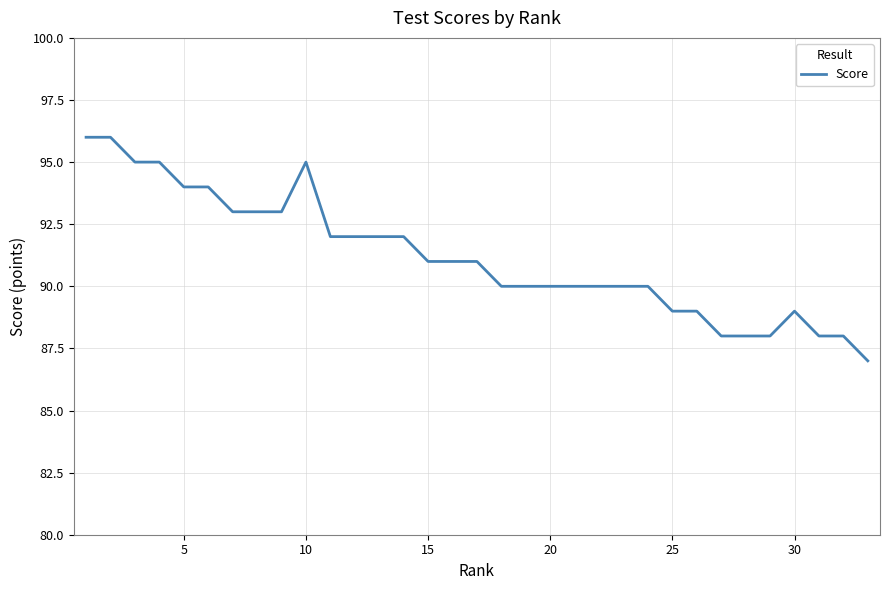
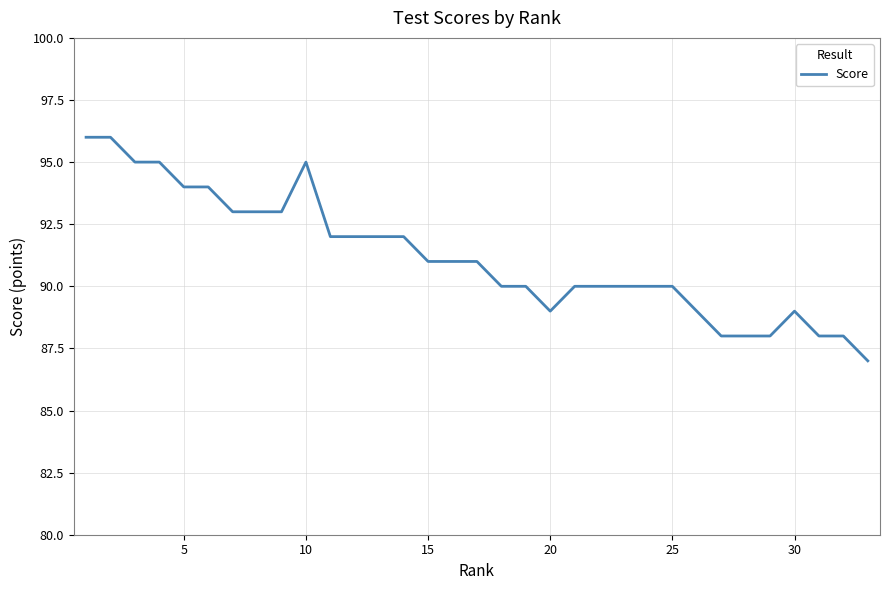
20: 90 -> 89
25: 89 -> 90
